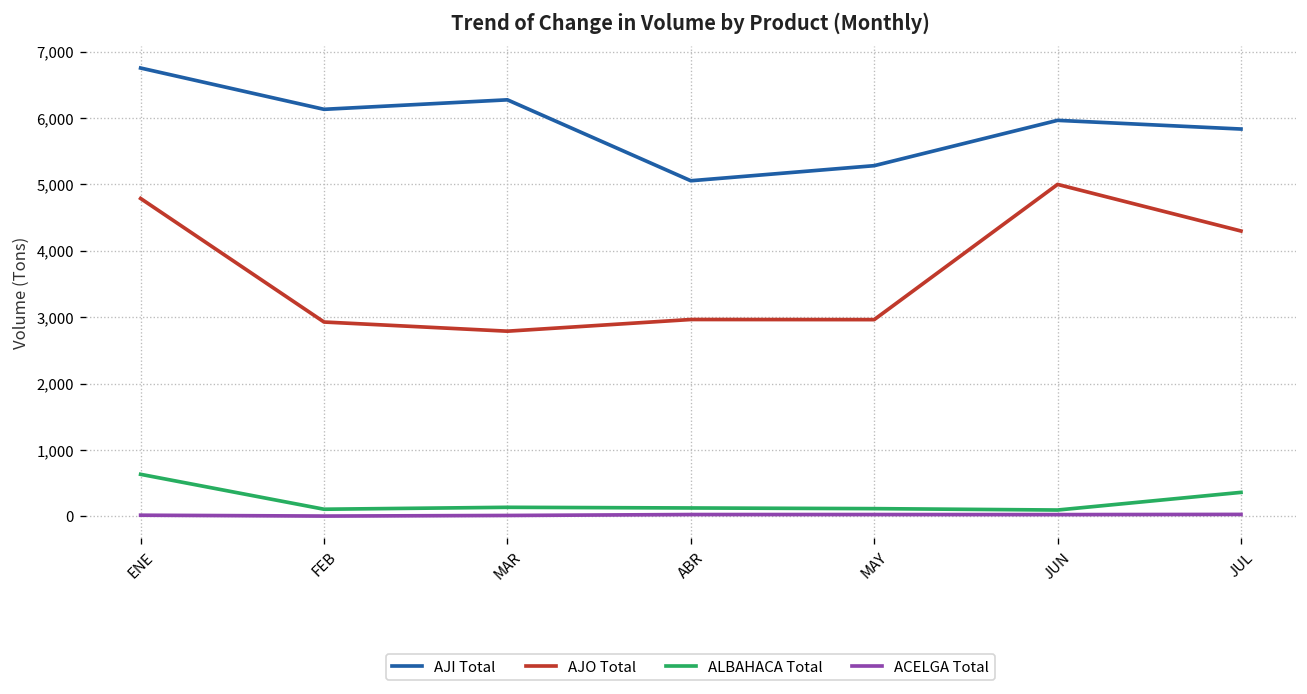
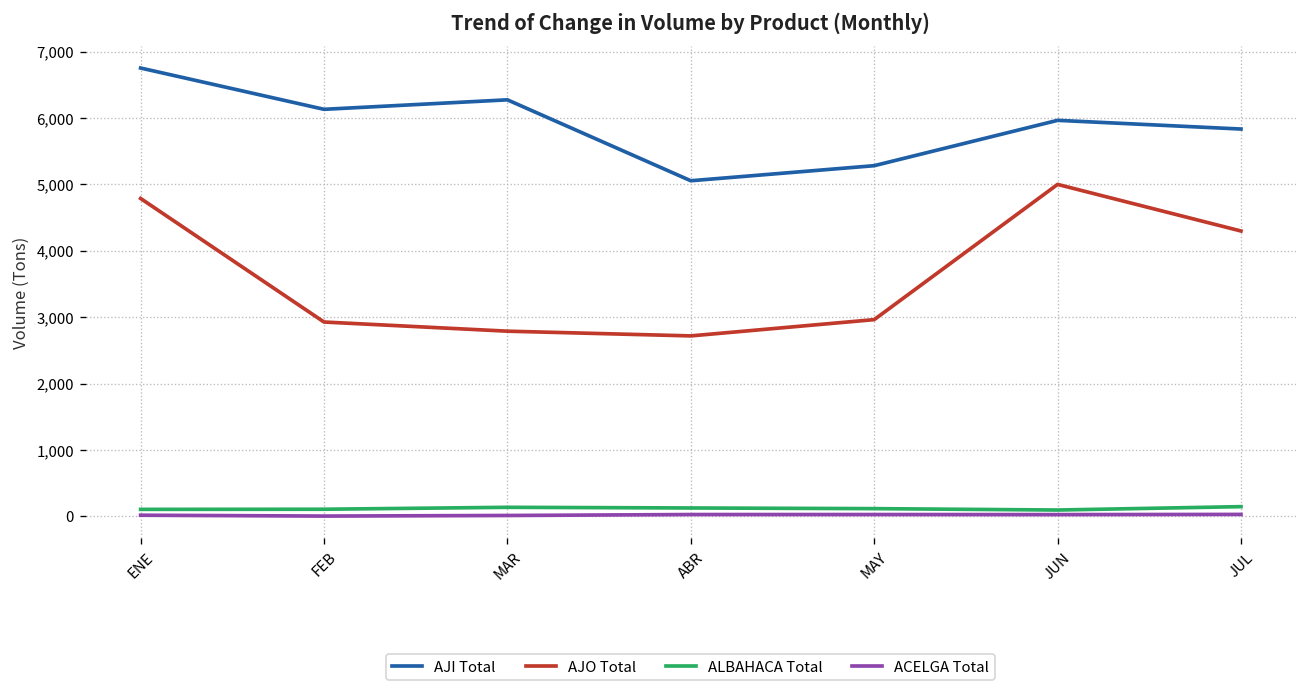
ALBAHACA Total, ENE: 600 -> 100
AJO Total, ABR: 3,000 -> 2,700
ALBAHACA Total, JUL: 400 -> 100
